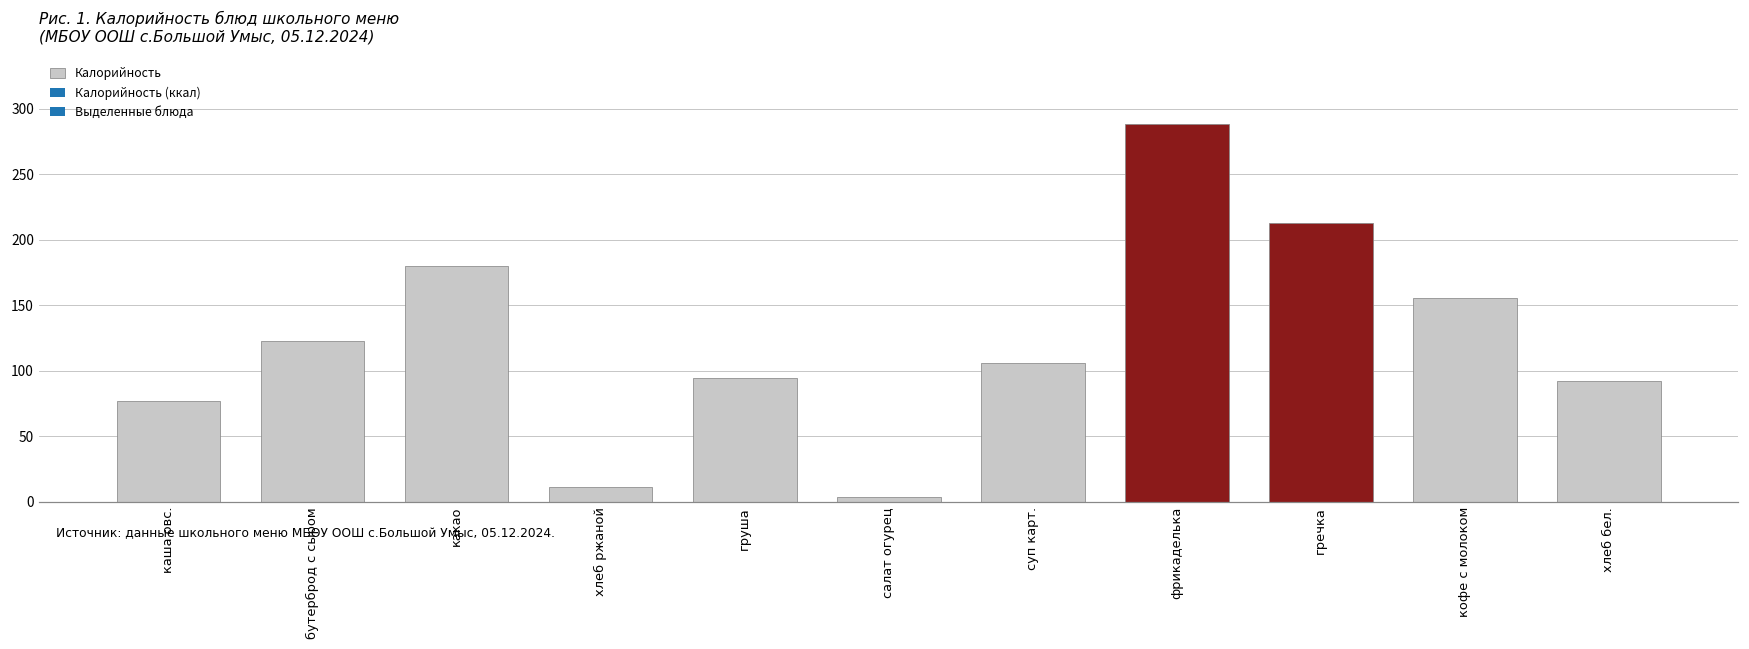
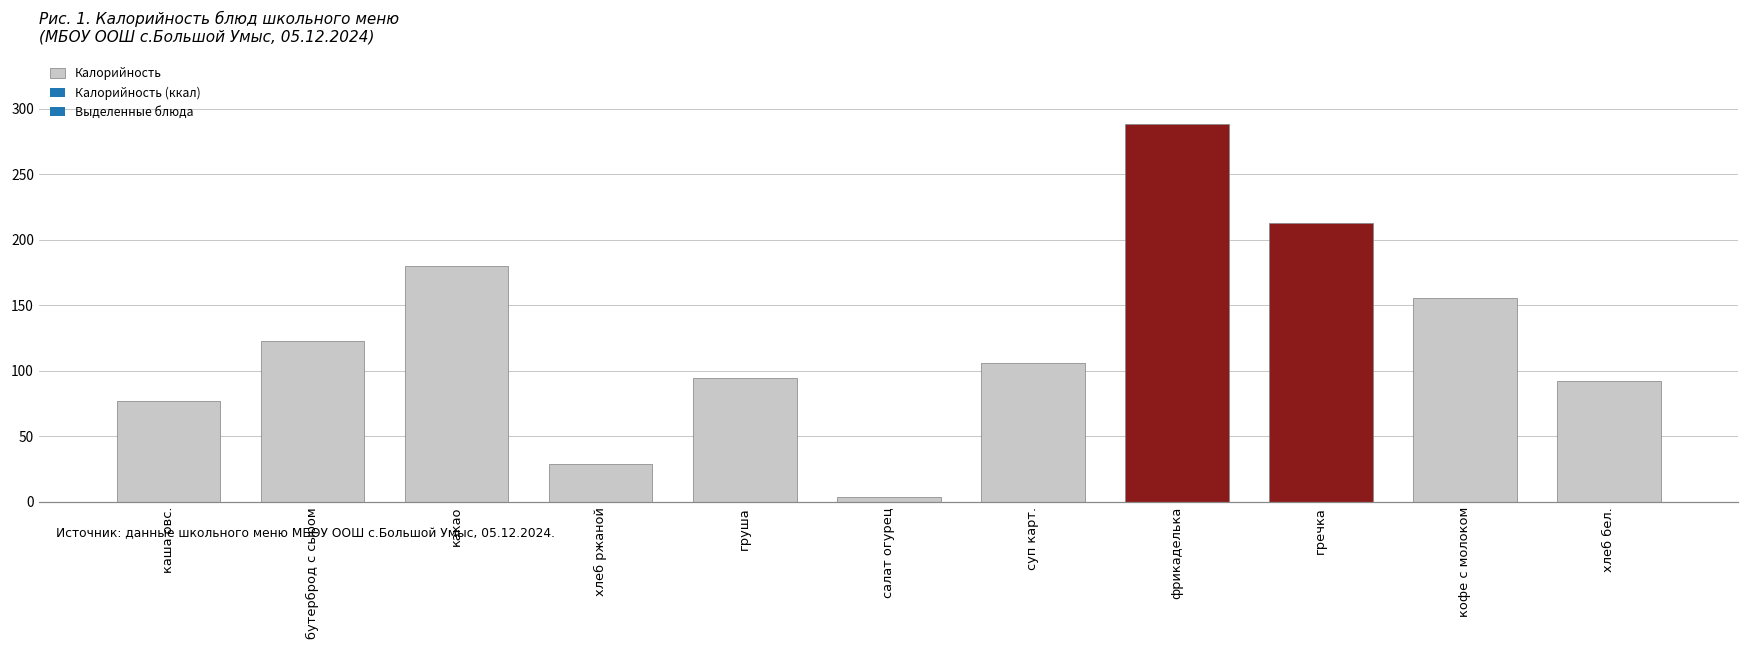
хлеб ржаной: 11 -> 29
